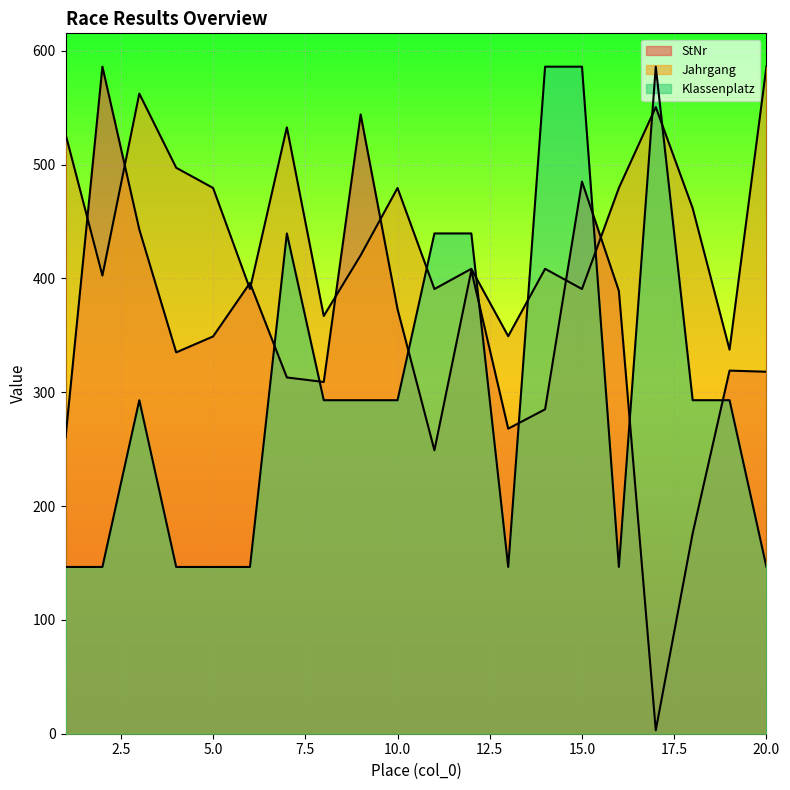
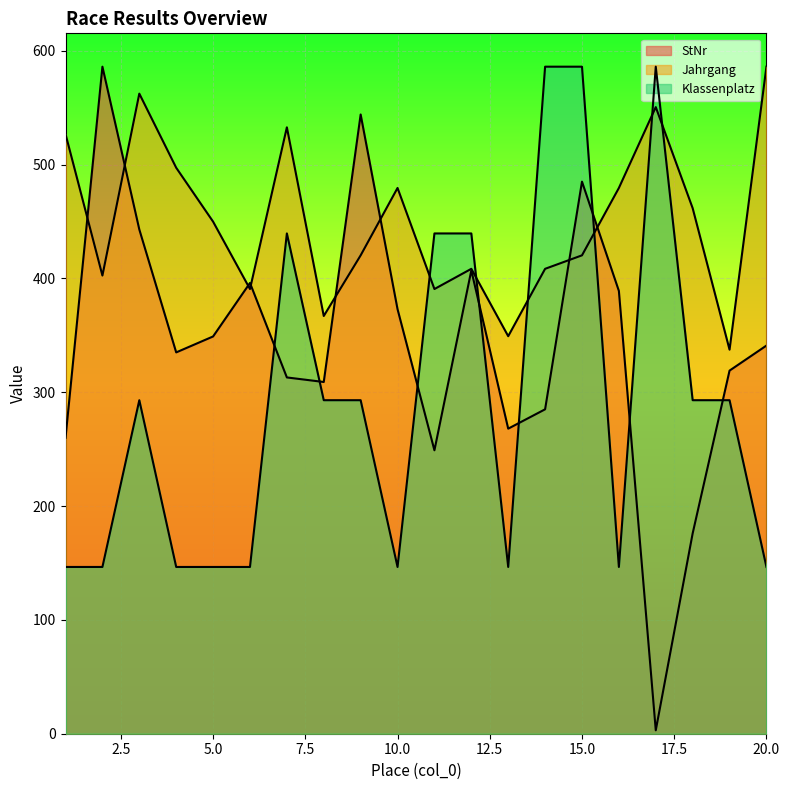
Jahrgang, 5.0: 479 -> 450
Klassenplatz, 10.0: 293 -> 147
Jahrgang, 15.0: 391 -> 420
StNr, 20.0: 318 -> 341
